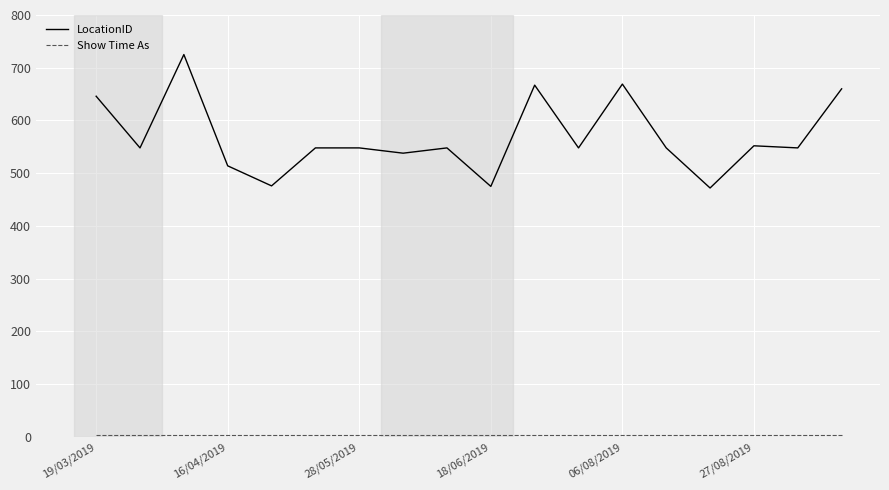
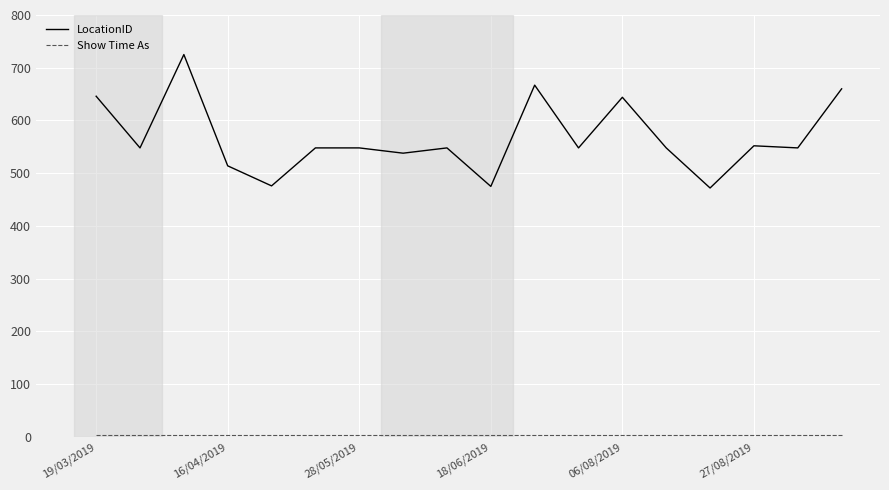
LocationID, 06/08/2019: 670 -> 640
